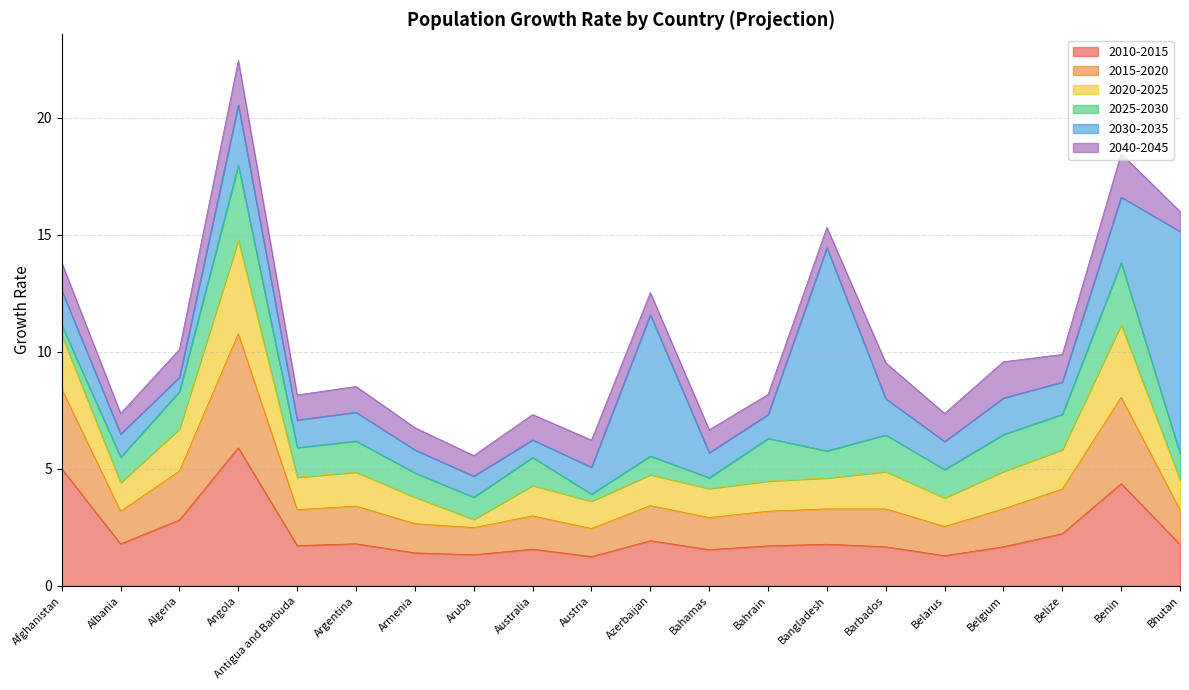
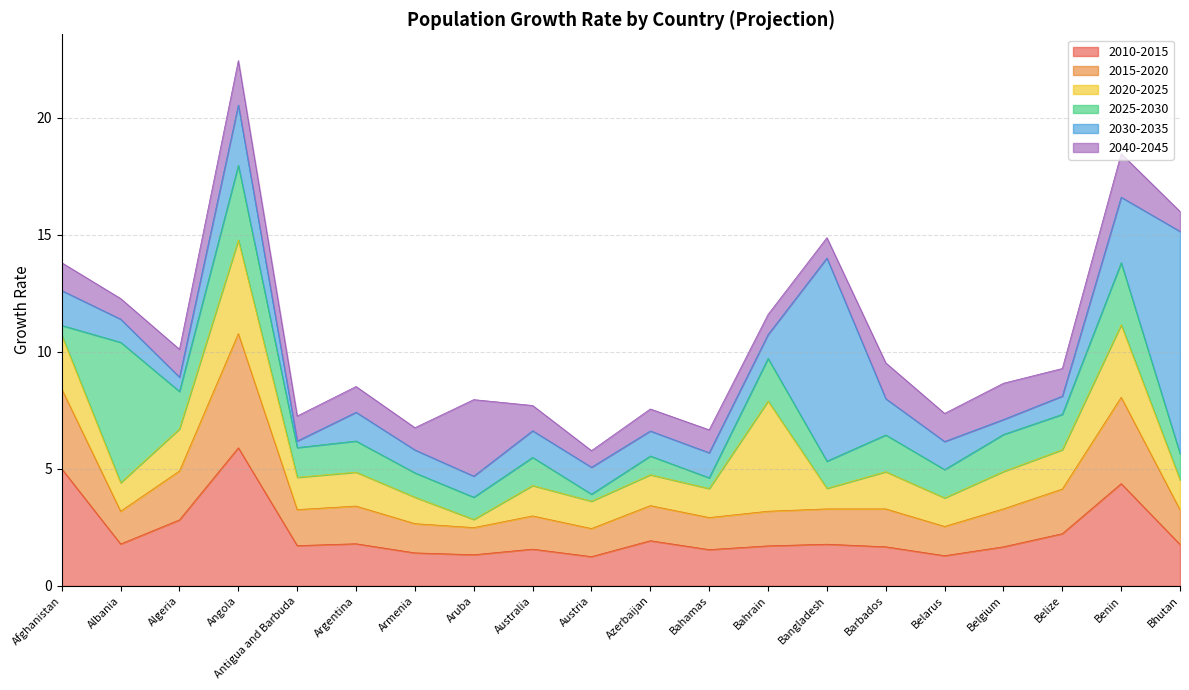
2025-2030, Albania: 1.1 -> 6.0
2030-2035, Antigua and Barbuda: 1.2 -> 0.3
2040-2045, Aruba: 0.9 -> 3.3
2030-2035, Australia: 0.8 -> 1.1
2040-2045, Austria: 1.2 -> 0.7
2030-2035, Azerbaijan: 6.0 -> 1.1
2020-2025, Bahrain: 1.3 -> 4.7
2020-2025, Bangladesh: 1.3 -> 0.9
2030-2035, Belgium: 1.6 -> 0.6
2030-2035, Belize: 1.4 -> 0.8
